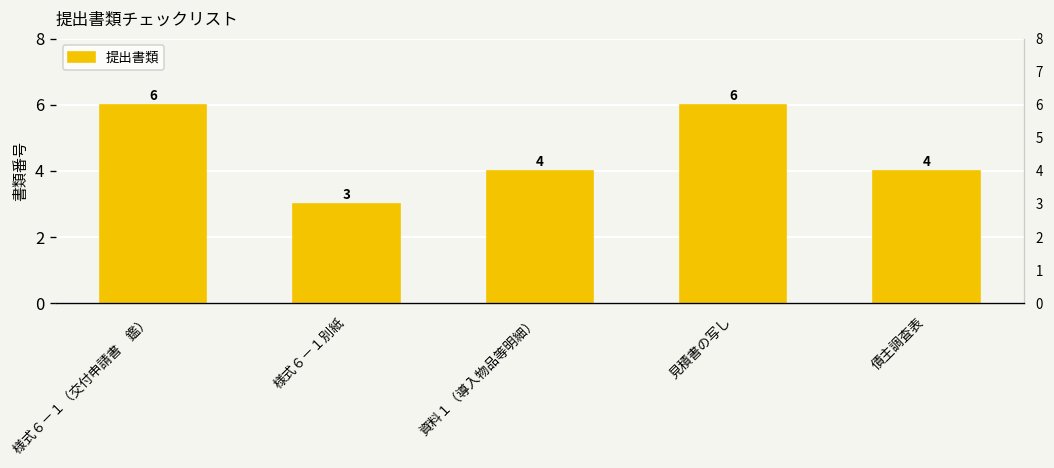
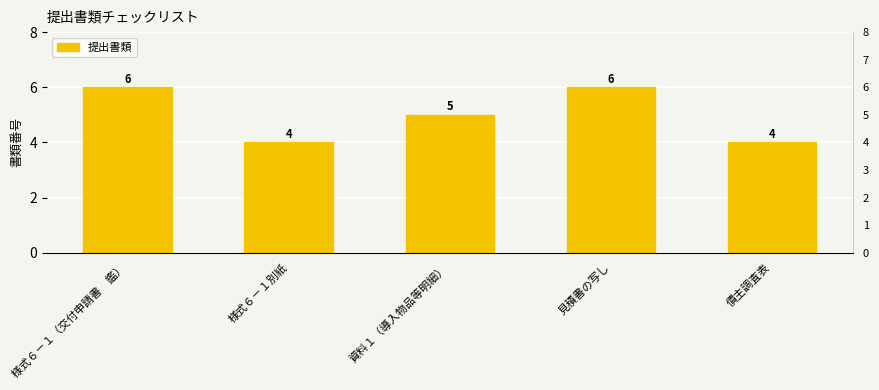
様式６－１別紙: 3 -> 4
資料１（導入物品等明細）: 4 -> 5
